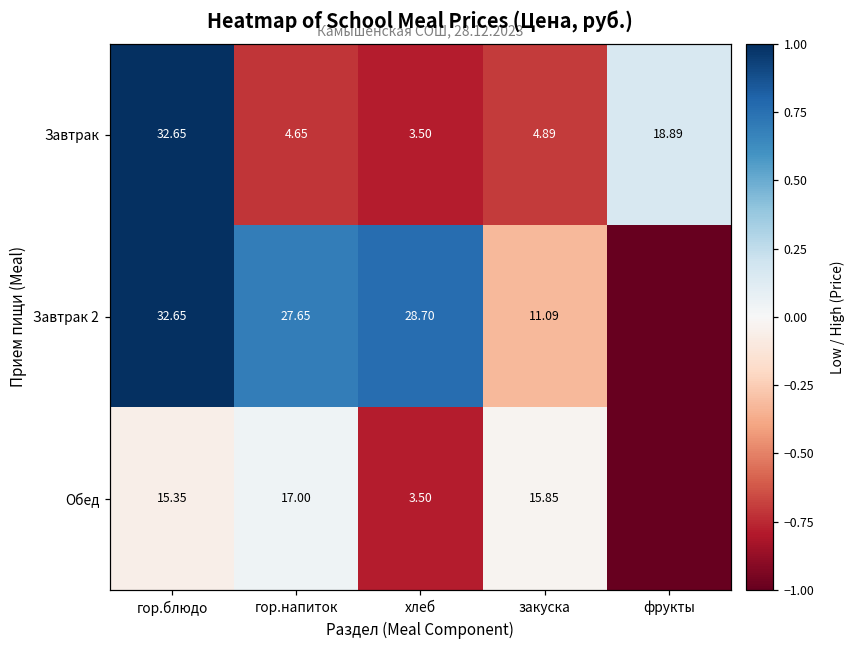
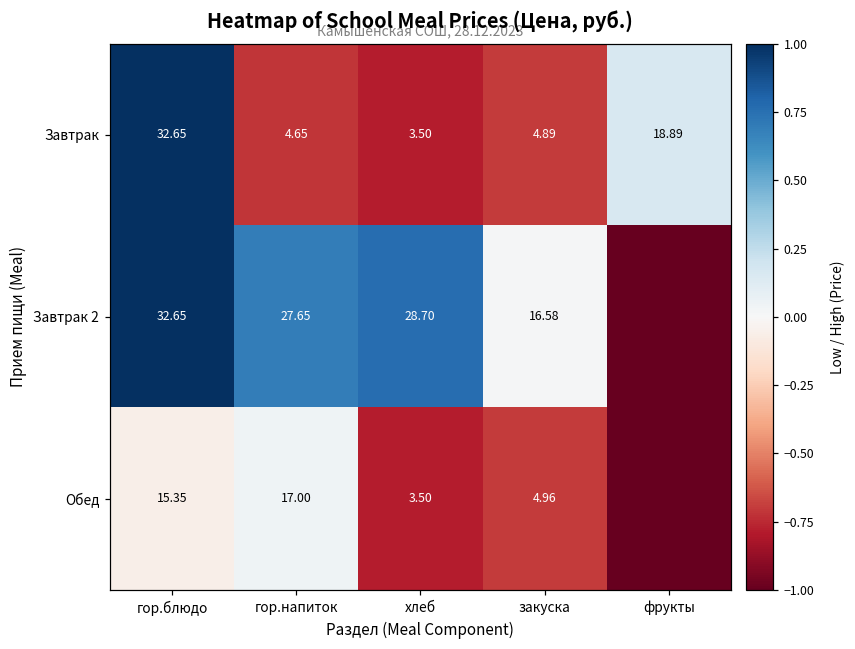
Завтрак 2, закуска: 11.09 -> 16.58
Обед, закуска: 15.85 -> 4.96
